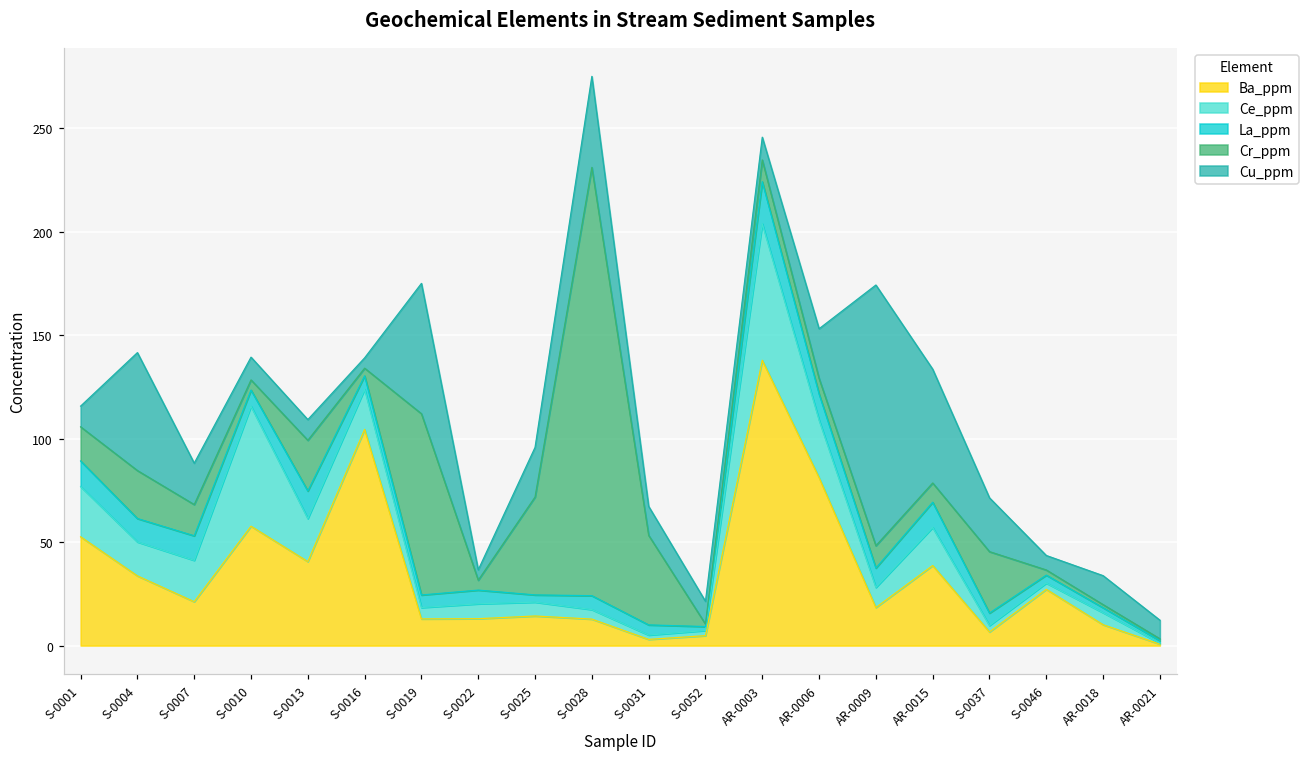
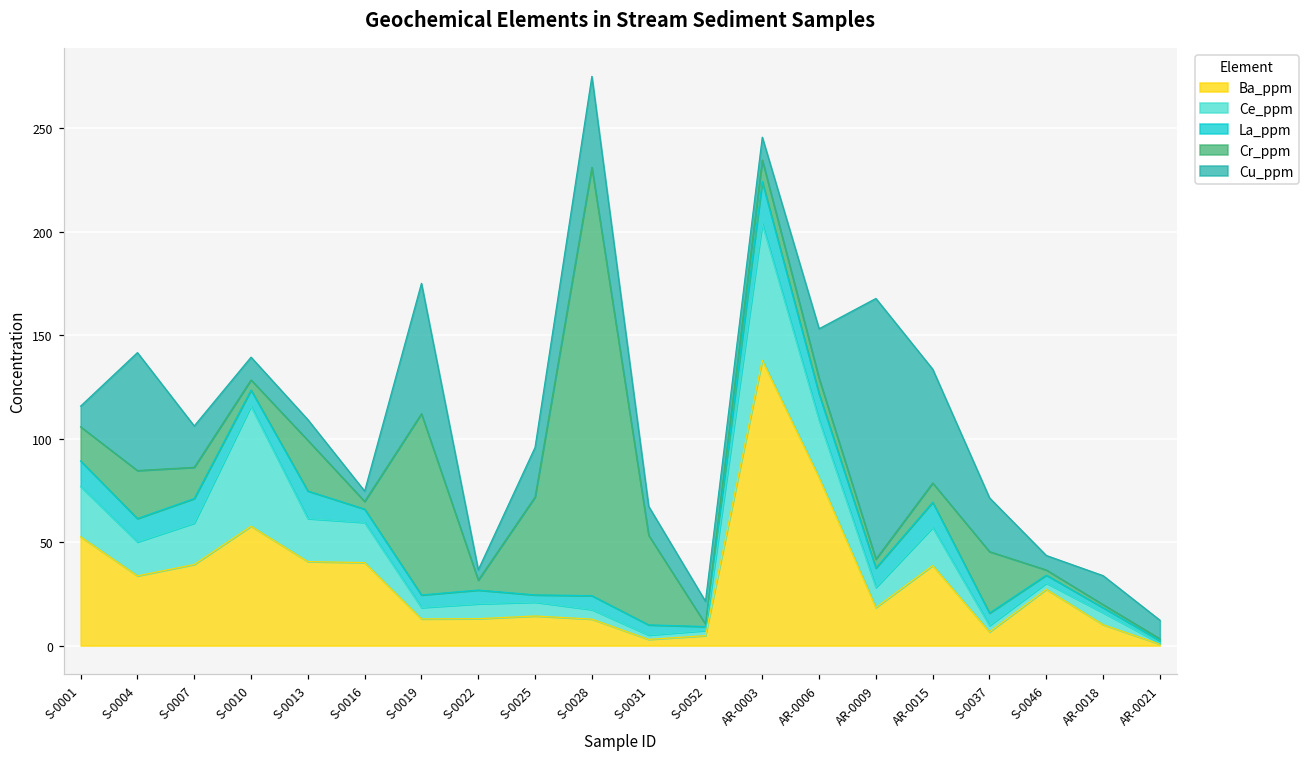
Ba_ppm, S-0007: 21 -> 39
Ba_ppm, S-0016: 105 -> 40
Cr_ppm, AR-0009: 11 -> 4
